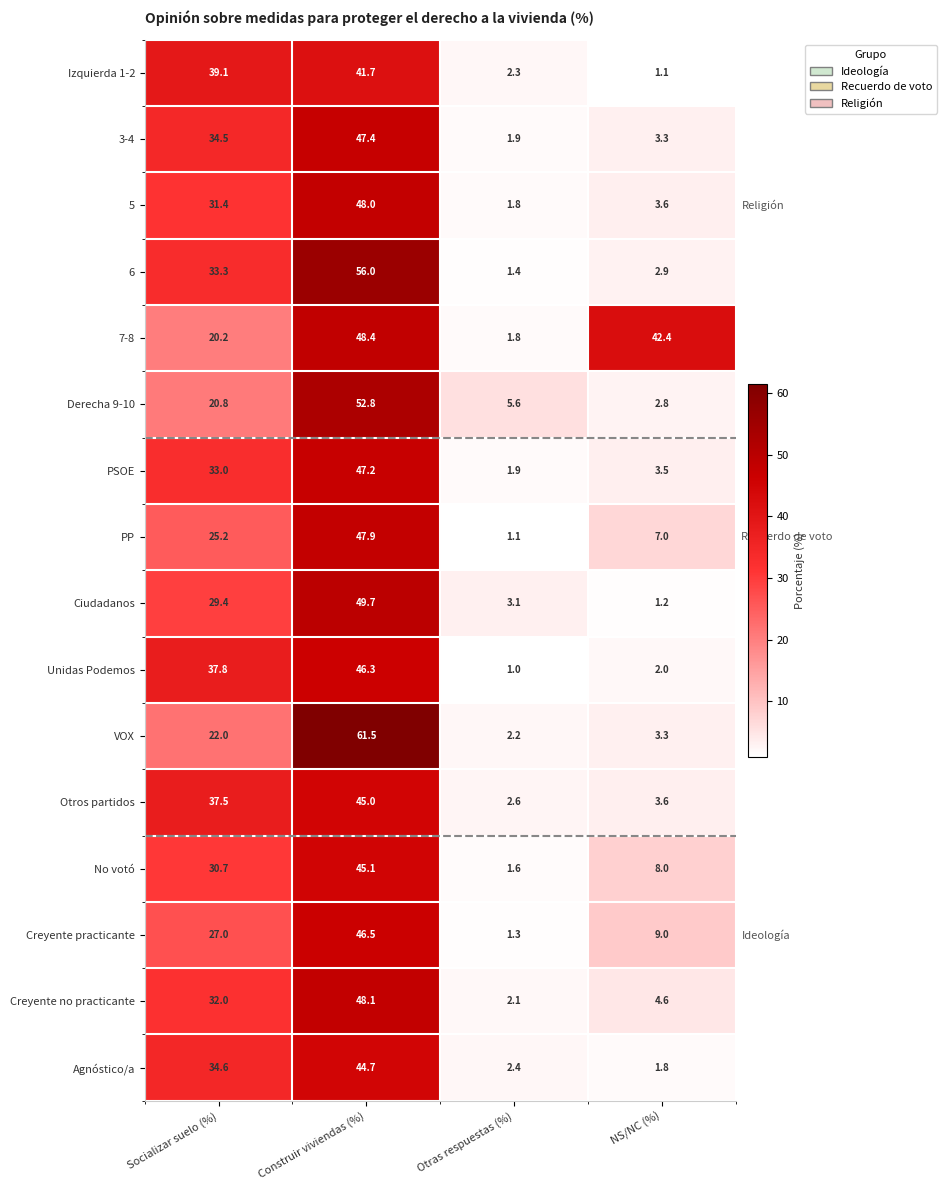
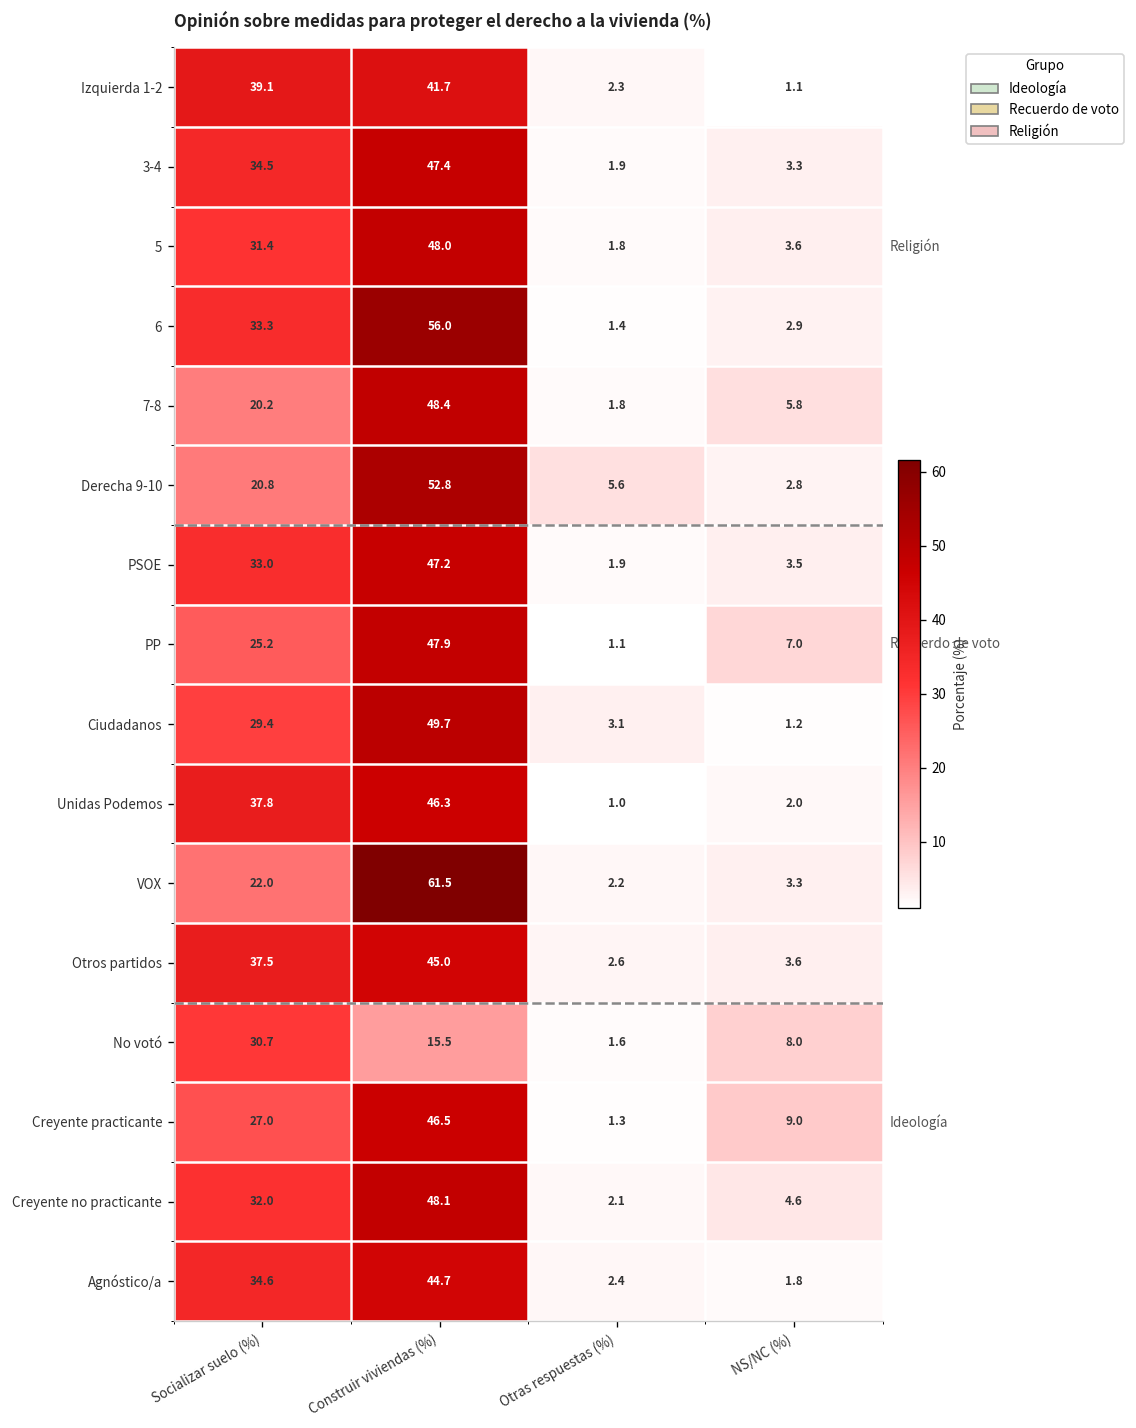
7-8, NS/NC (%): 42.4 -> 5.8
No votó, Construir viviendas (%): 45.1 -> 15.5
